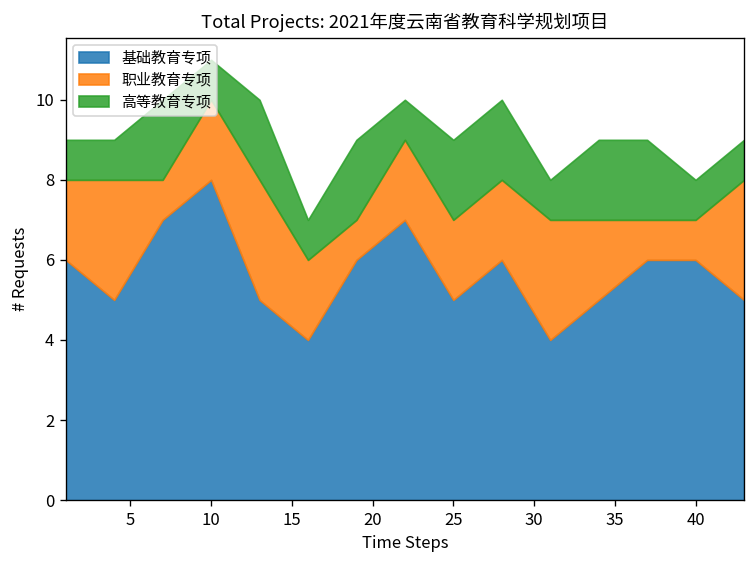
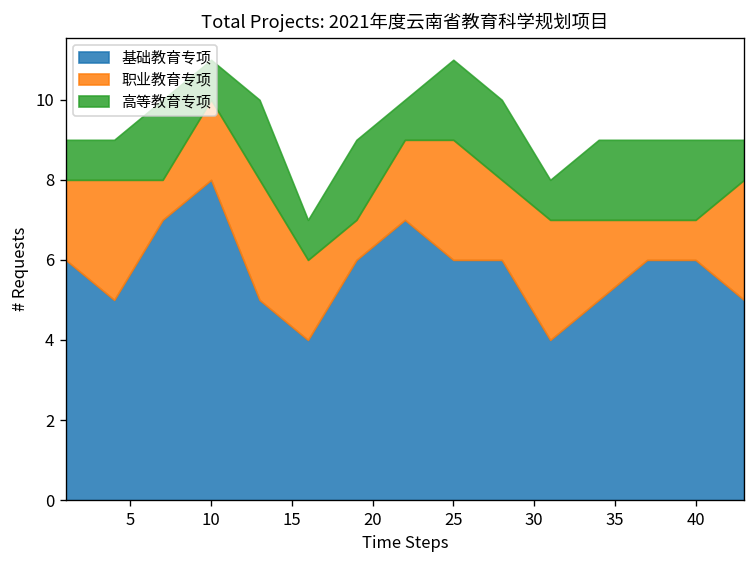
基础教育专项, 25: 5 -> 6
职业教育专项, 25: 2 -> 3
高等教育专项, 40: 1 -> 2
